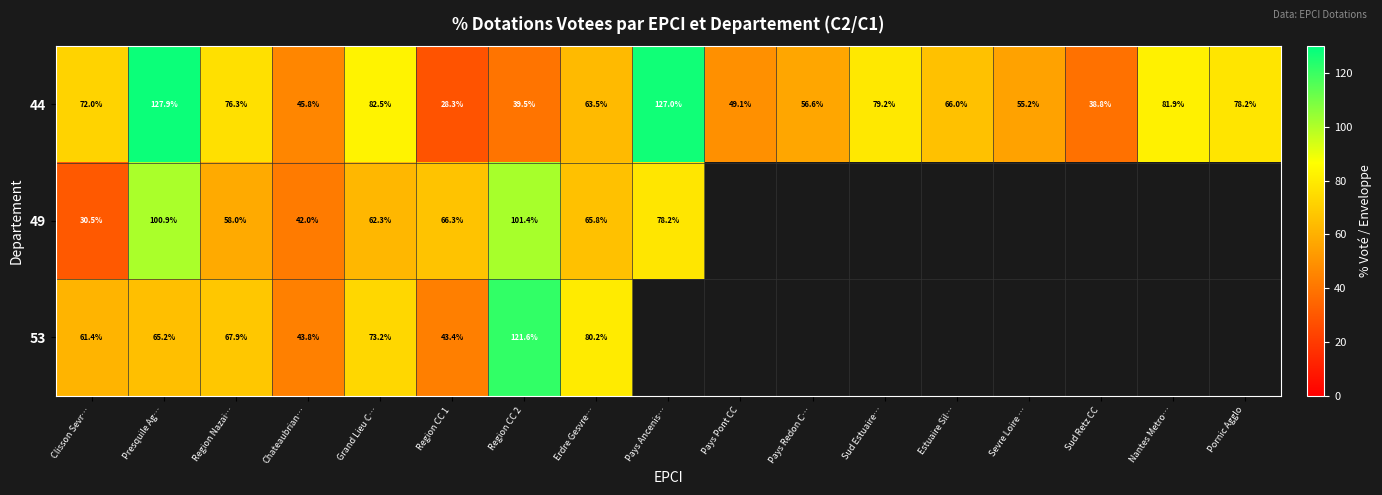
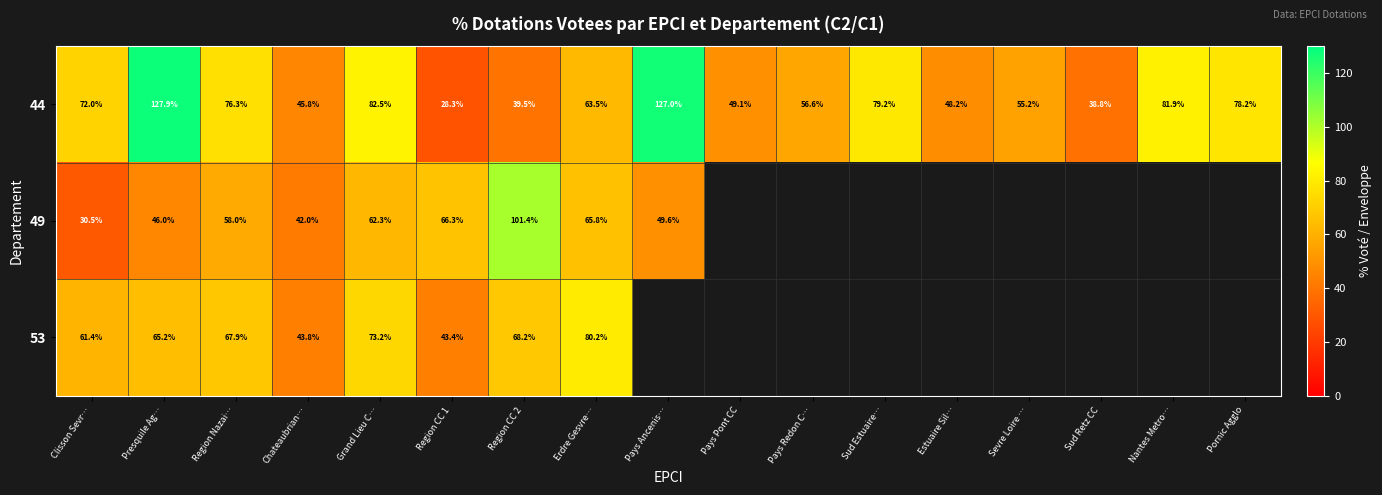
44, Estuaire Sil…: 66.0% -> 48.2%
49, Presquile Ag…: 100.9% -> 46.0%
49, Pays Ancenis…: 78.2% -> 49.6%
53, Region CC 2: 121.6% -> 68.2%
